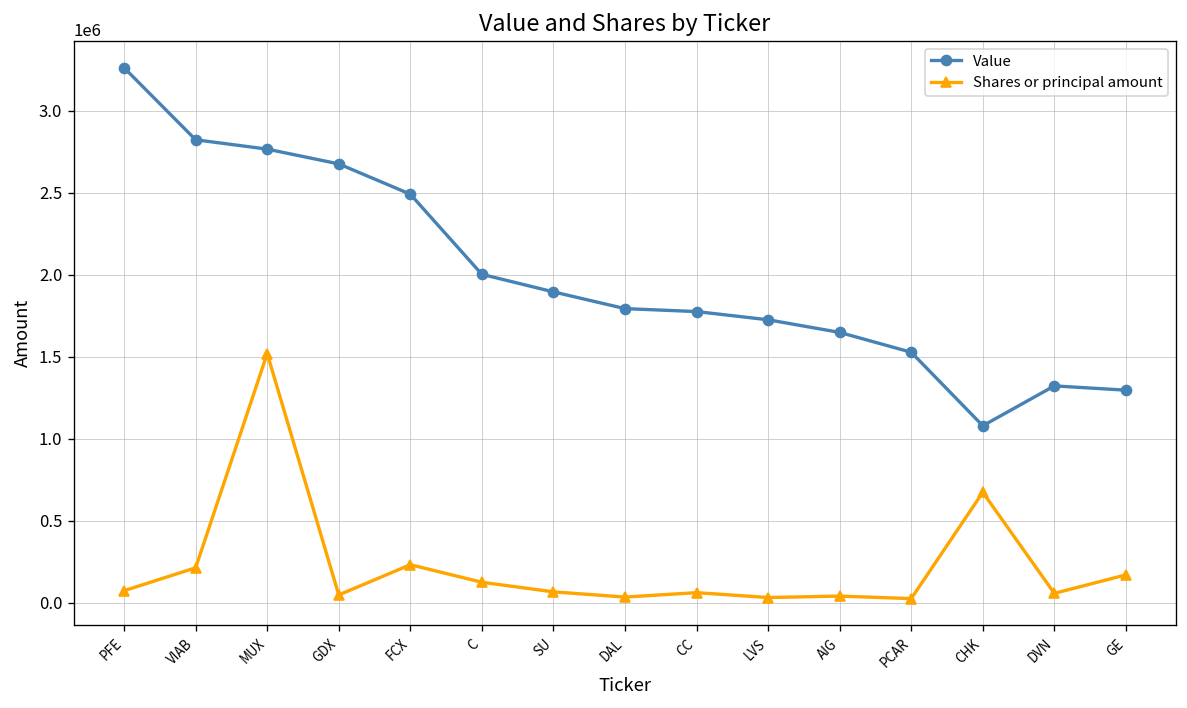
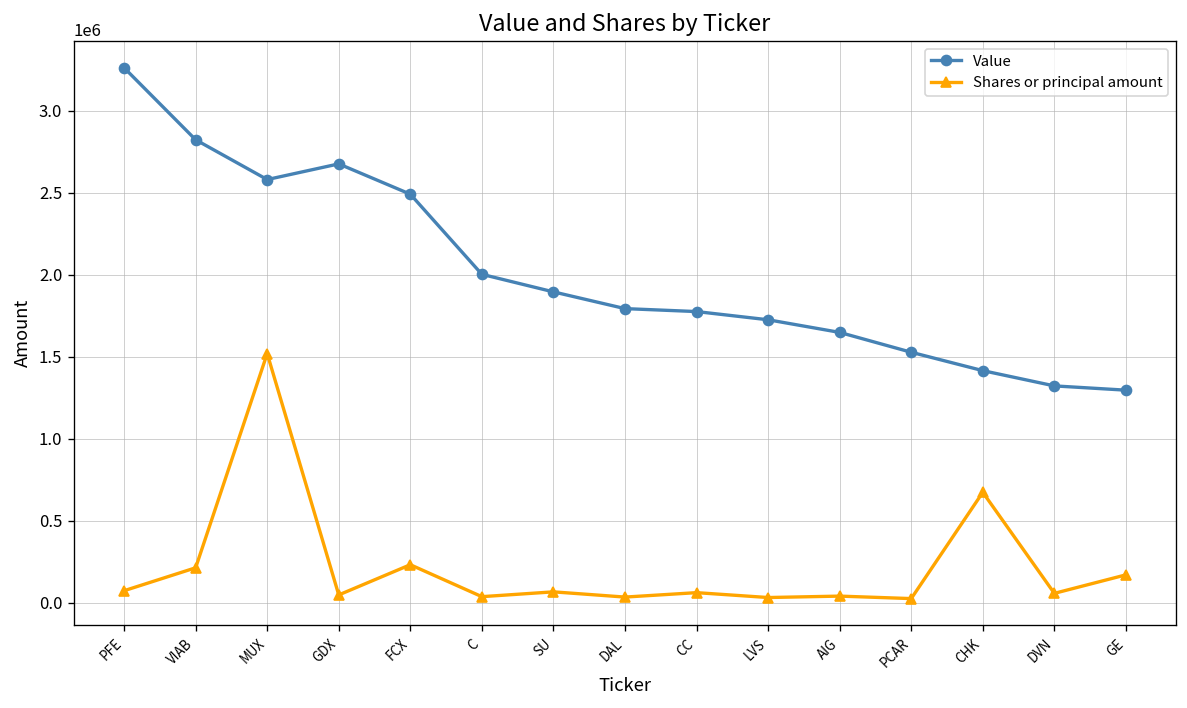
Value, MUX: 2770000 -> 2580000
Shares or principal amount, C: 130000 -> 40000
Value, CHK: 1080000 -> 1420000
